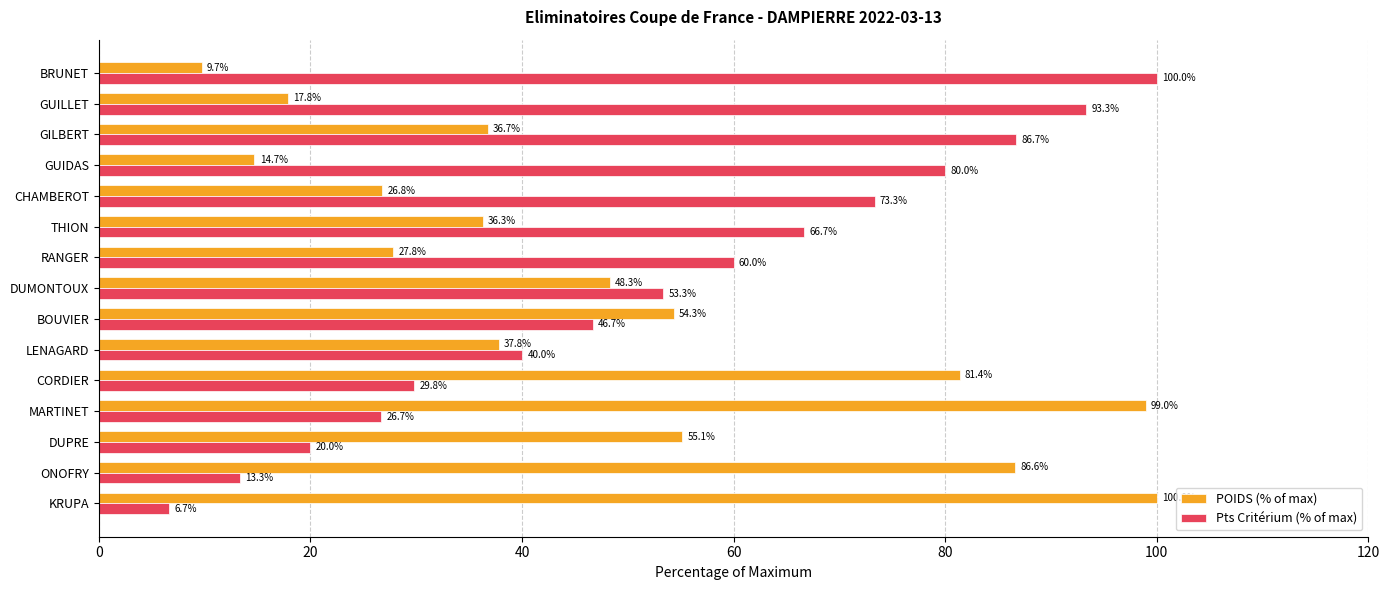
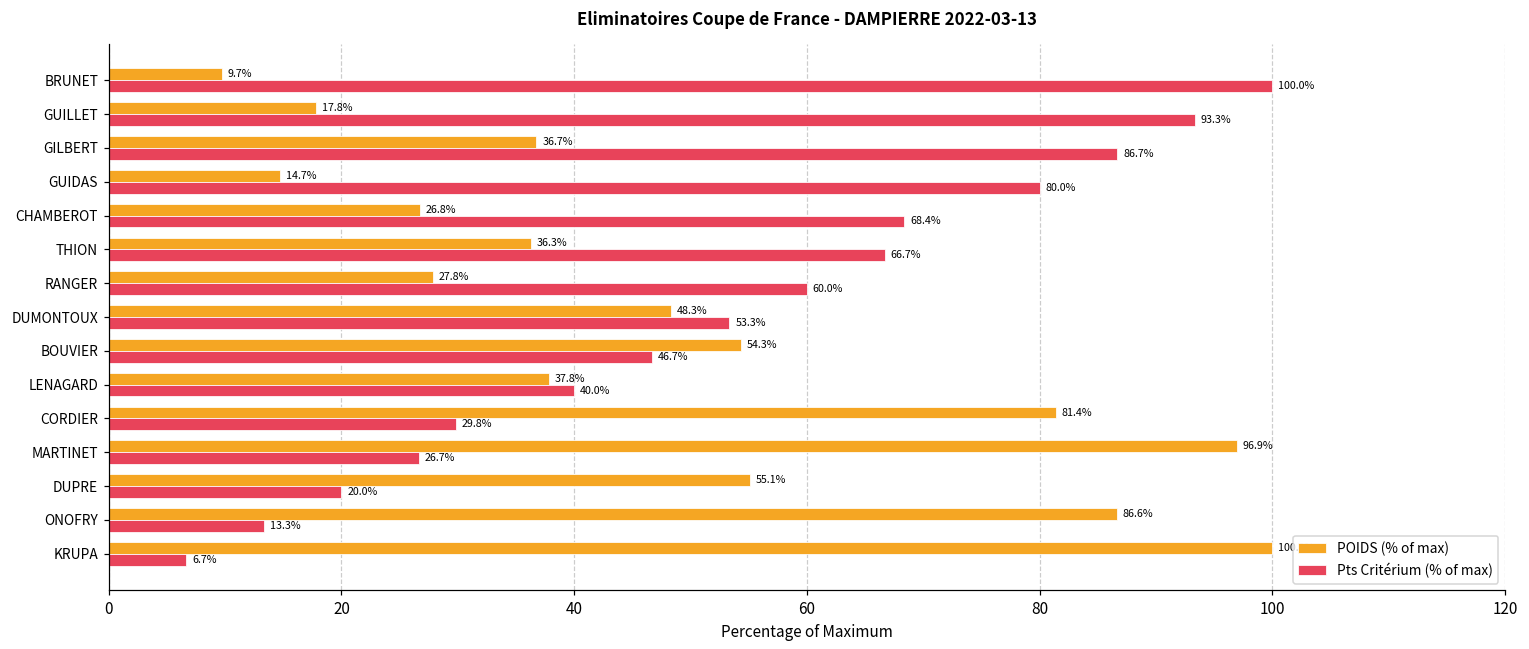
Pts Critérium (% of max), CHAMBEROT: 73.3% -> 68.4%
POIDS (% of max), MARTINET: 99.0% -> 96.9%
